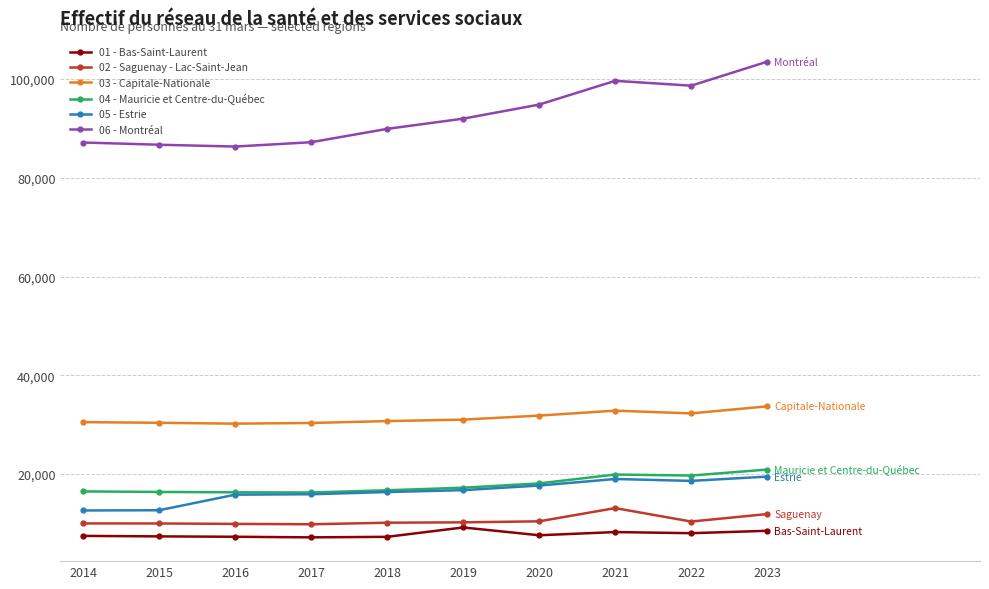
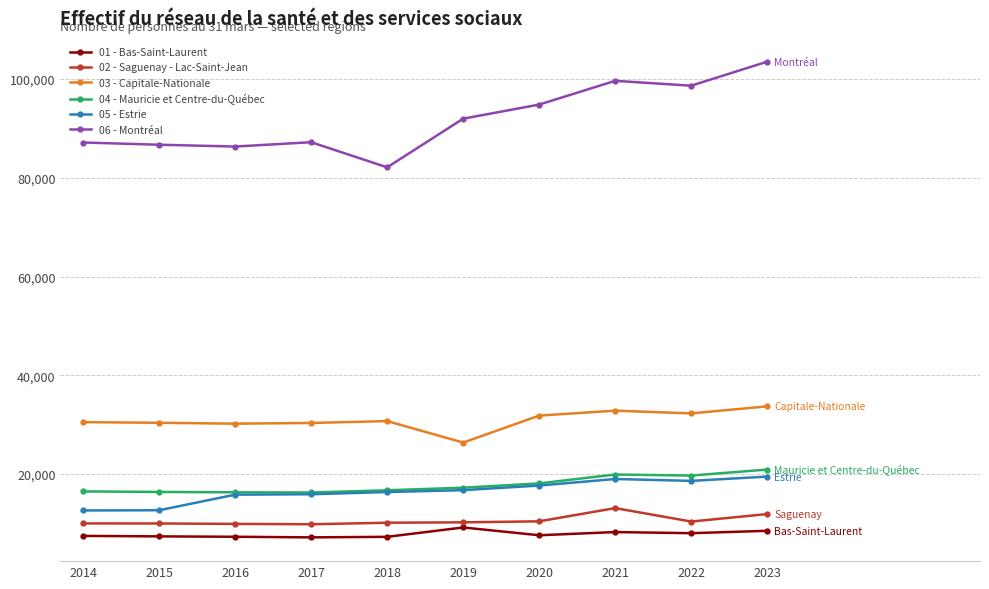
06 - Montréal, 2018: 90,000 -> 82,000
03 - Capitale-Nationale, 2019: 31,000 -> 26,000
